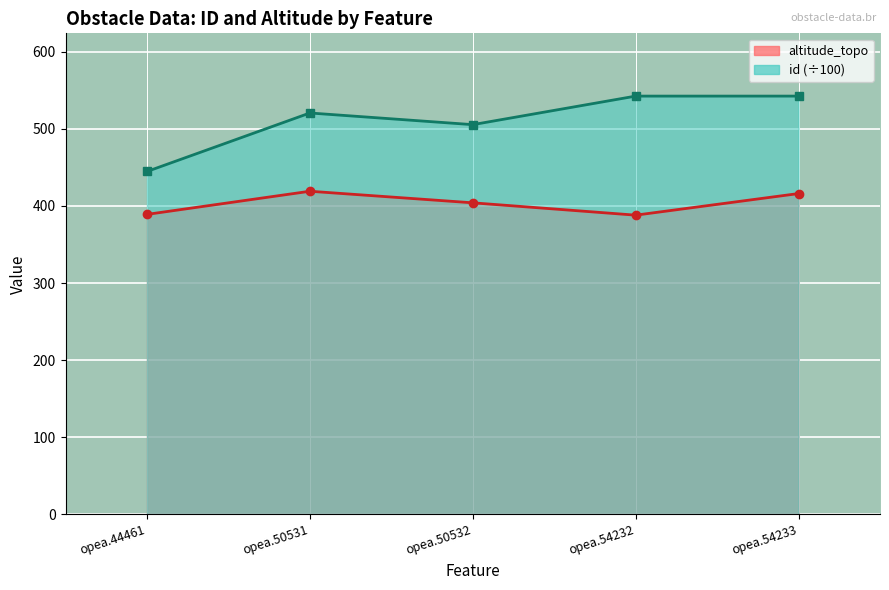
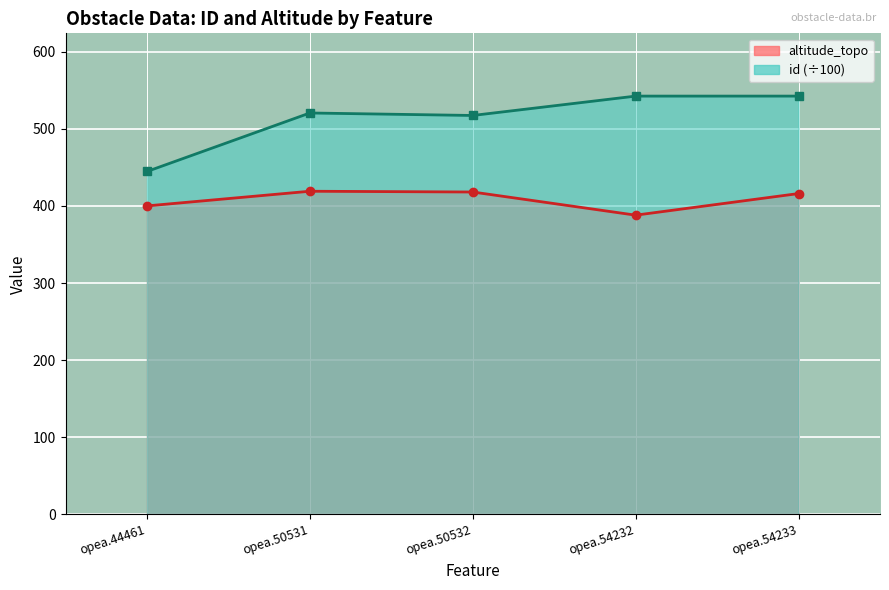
altitude_topo, opea.44461: 390 -> 400
altitude_topo, opea.50532: 400 -> 420
id (÷100), opea.50532: 510 -> 520
